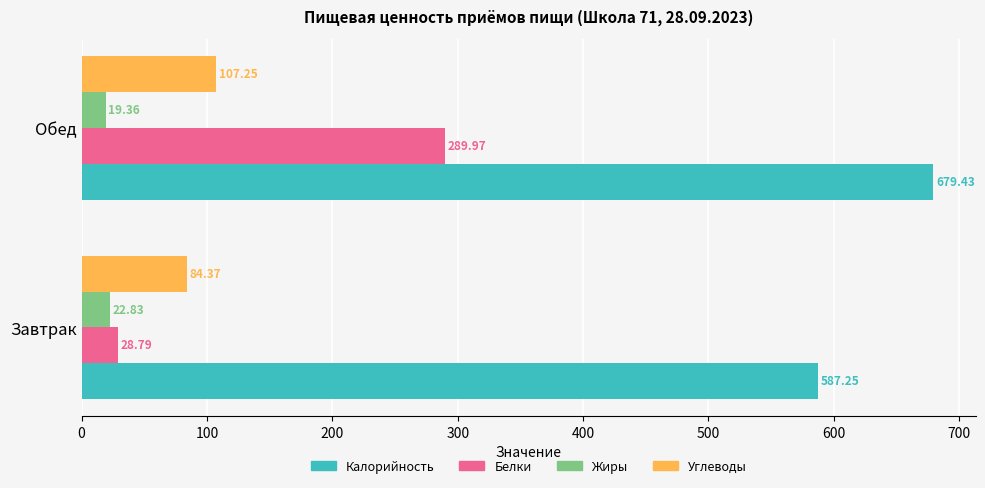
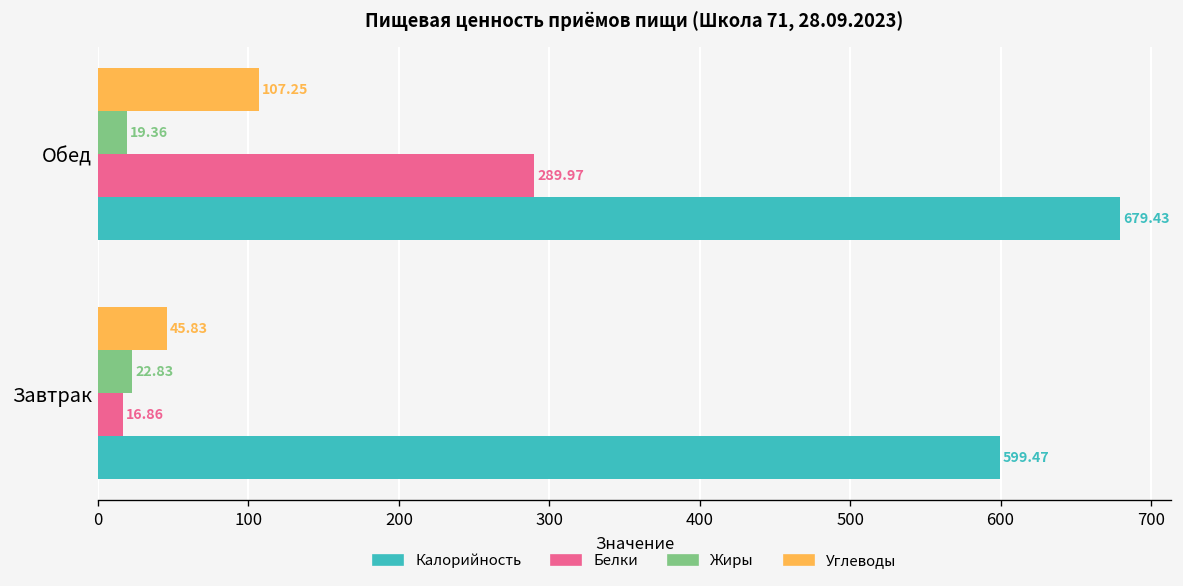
Углеводы, Завтрак: 84.37 -> 45.83
Белки, Завтрак: 28.79 -> 16.86
Калорийность, Завтрак: 587.25 -> 599.47
